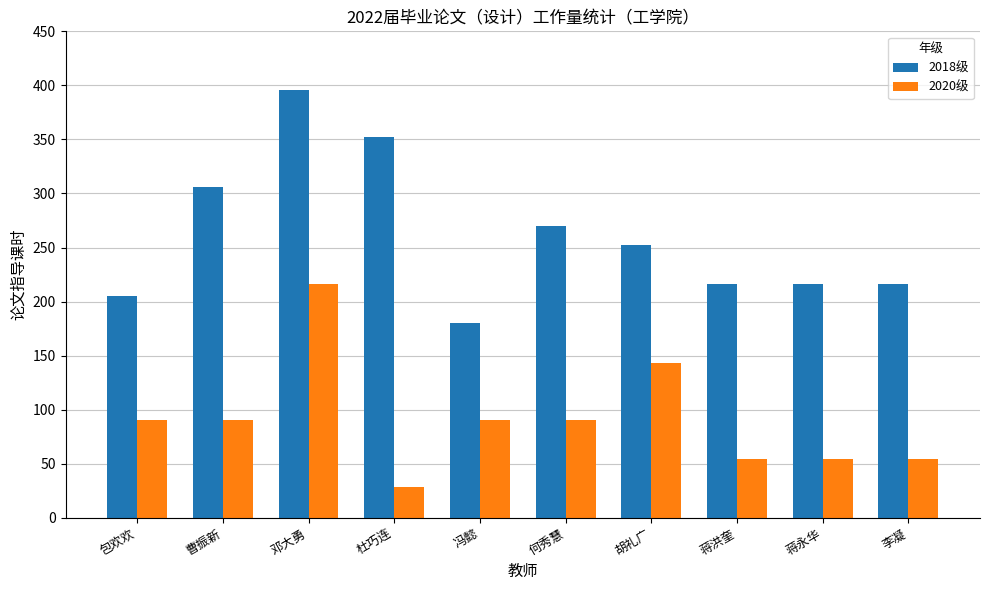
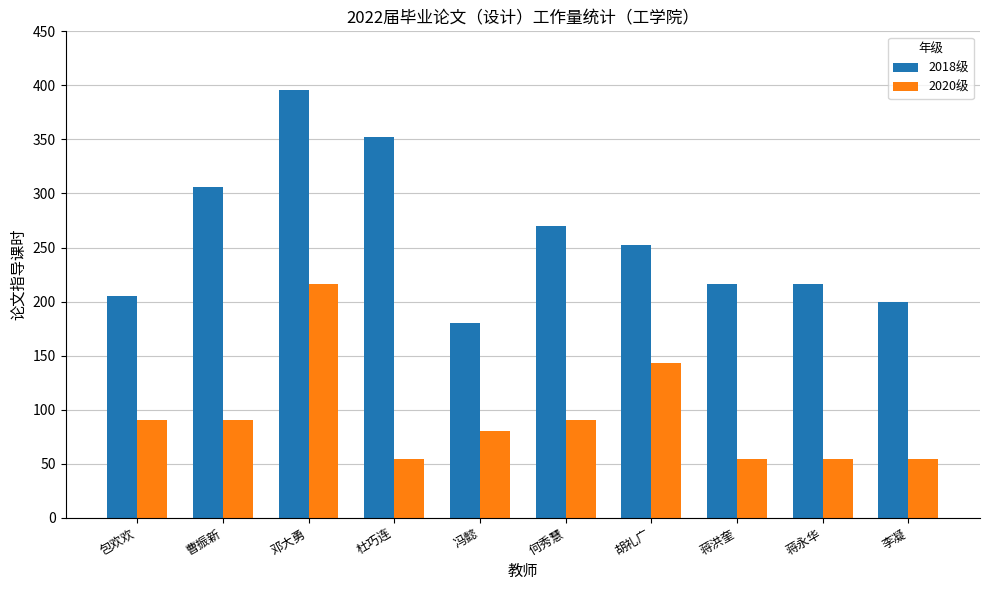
2020级, 杜巧连: 28 -> 54
2020级, 冯懿: 90 -> 80
2018级, 李凝: 216 -> 200
